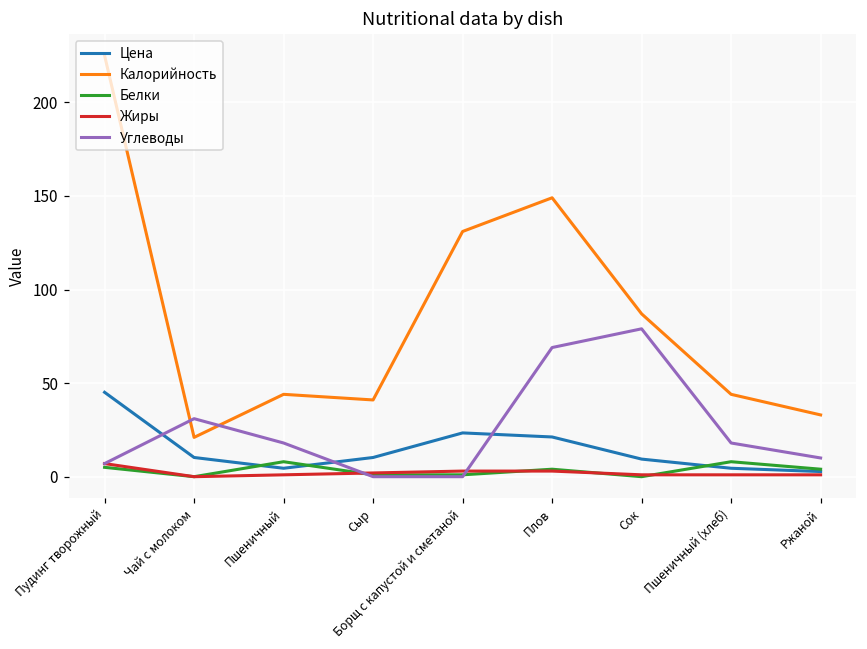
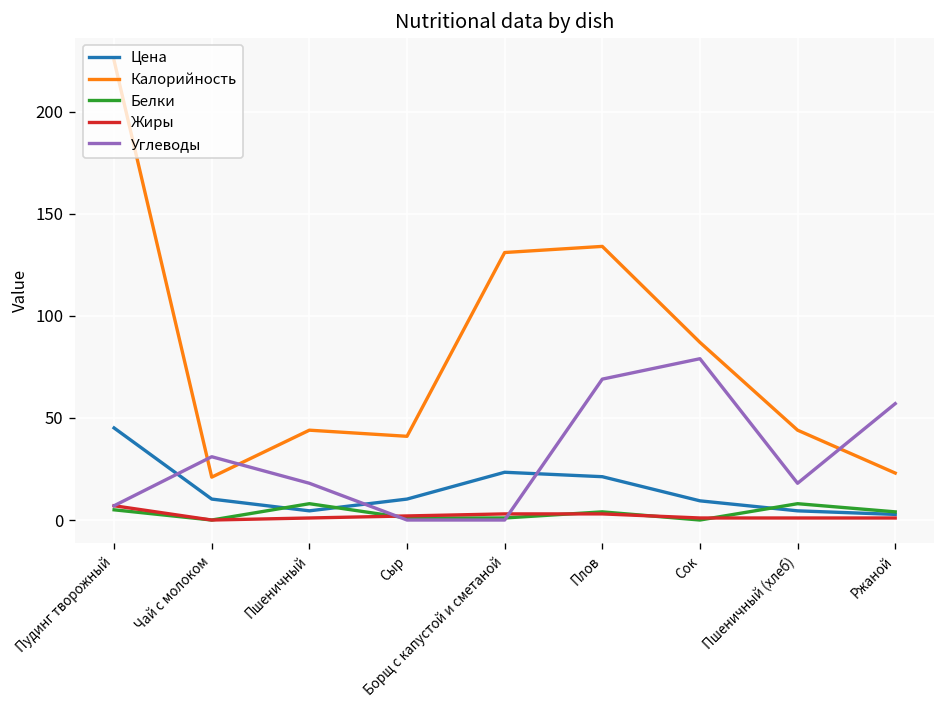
Калорийность, Плов: 149 -> 134
Калорийность, Ржаной: 33 -> 23
Углеводы, Ржаной: 10 -> 57
